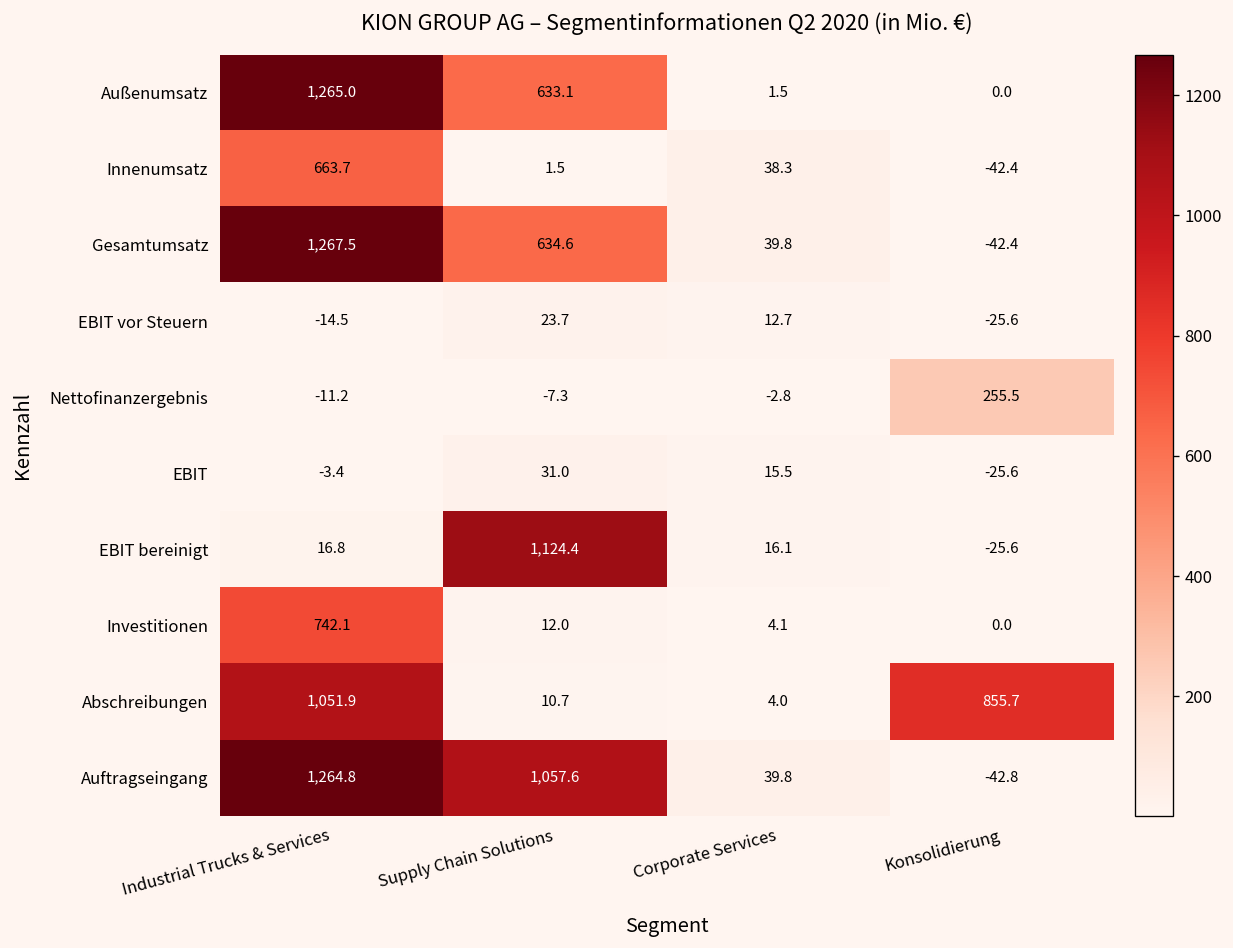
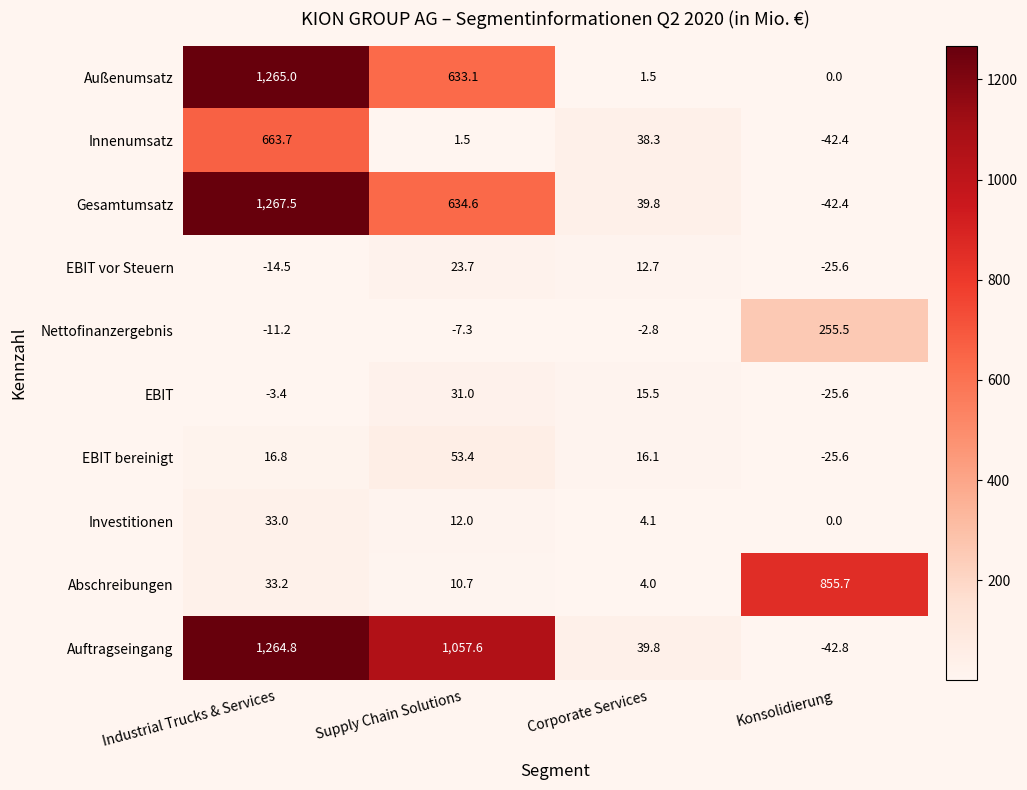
EBIT bereinigt, Supply Chain Solutions: 1,124.4 -> 53.4
Investitionen, Industrial Trucks & Services: 742.1 -> 33.0
Abschreibungen, Industrial Trucks & Services: 1,051.9 -> 33.2
